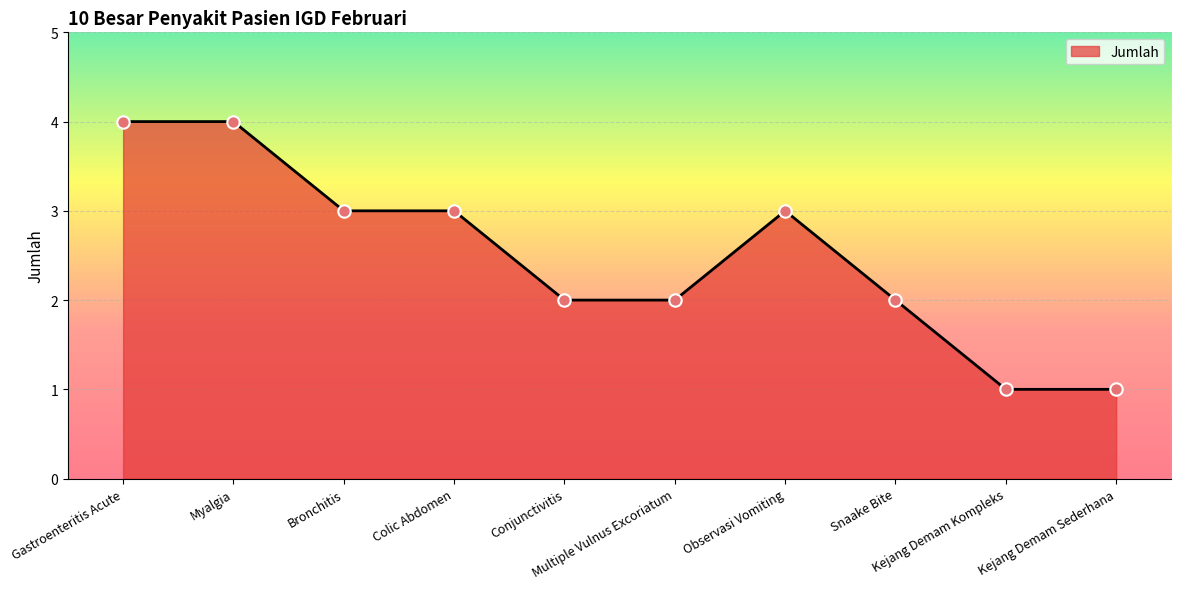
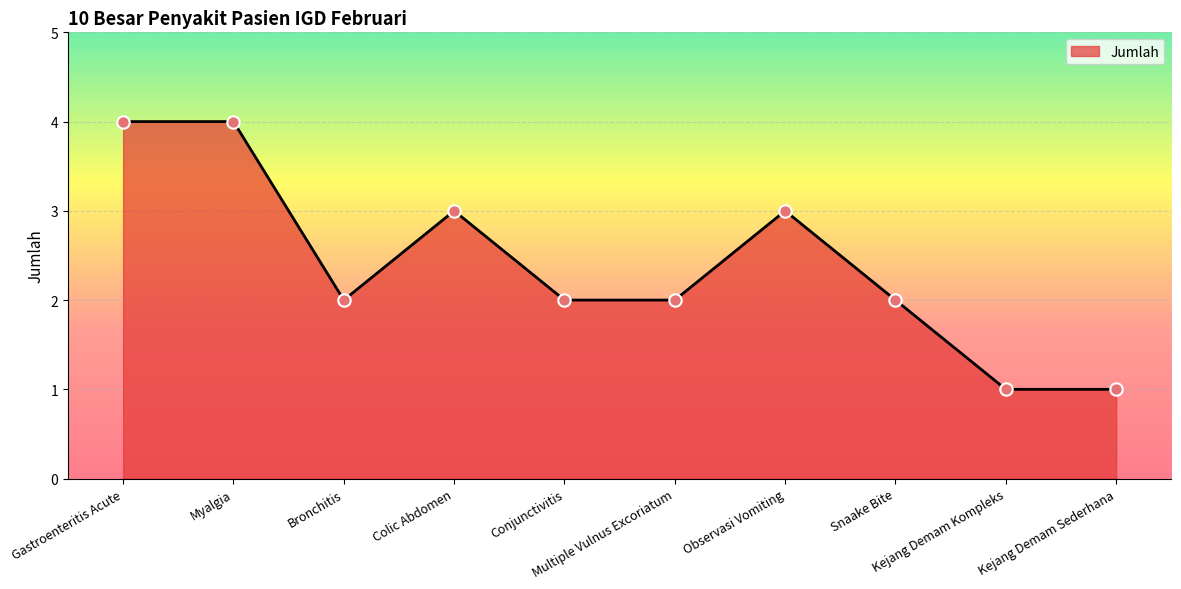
Bronchitis: 3 -> 2
